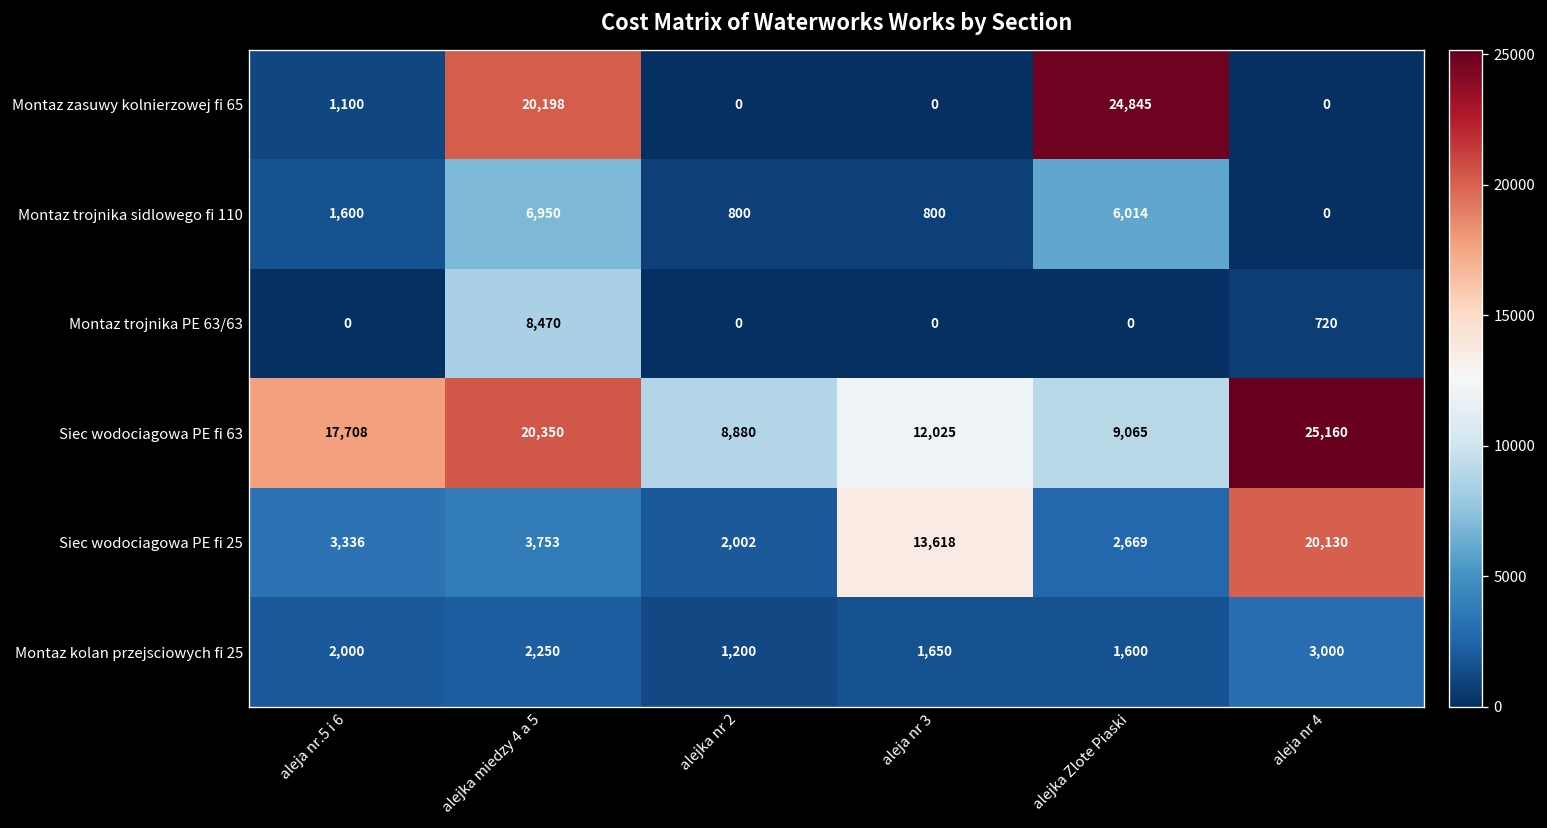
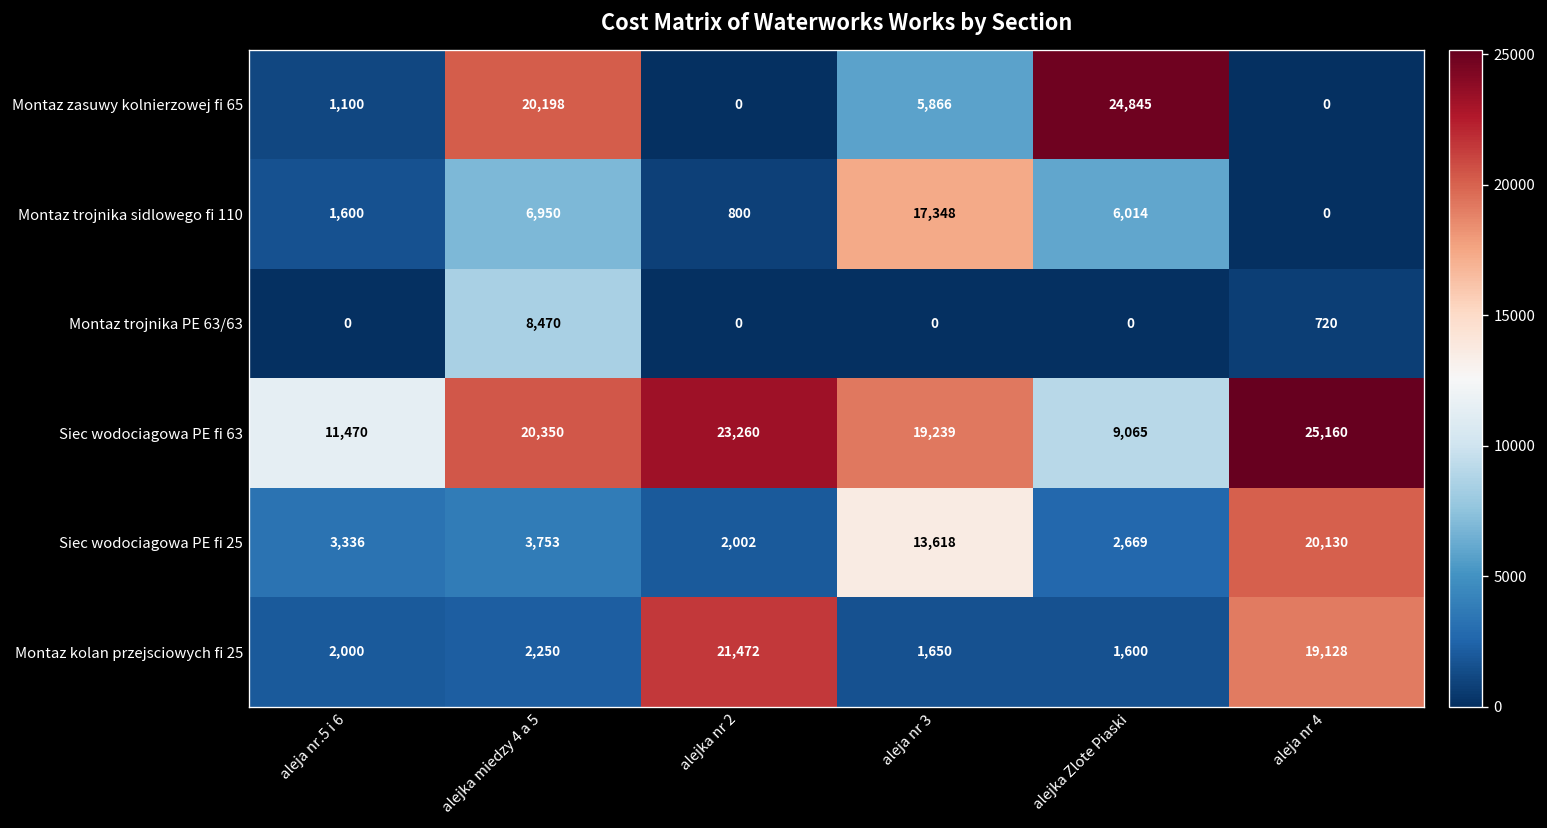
Montaz zasuwy kolnierzowej fi 65, aleja nr 3: 0 -> 5,866
Montaz trojnika sidlowego fi 110, aleja nr 3: 800 -> 17,348
Siec wodociagowa PE fi 63, aleja nr.5 i 6: 17,708 -> 11,470
Siec wodociagowa PE fi 63, alejka nr 2: 8,880 -> 23,260
Siec wodociagowa PE fi 63, aleja nr 3: 12,025 -> 19,239
Montaz kolan przejsciowych fi 25, alejka nr 2: 1,200 -> 21,472
Montaz kolan przejsciowych fi 25, aleja nr 4: 3,000 -> 19,128
